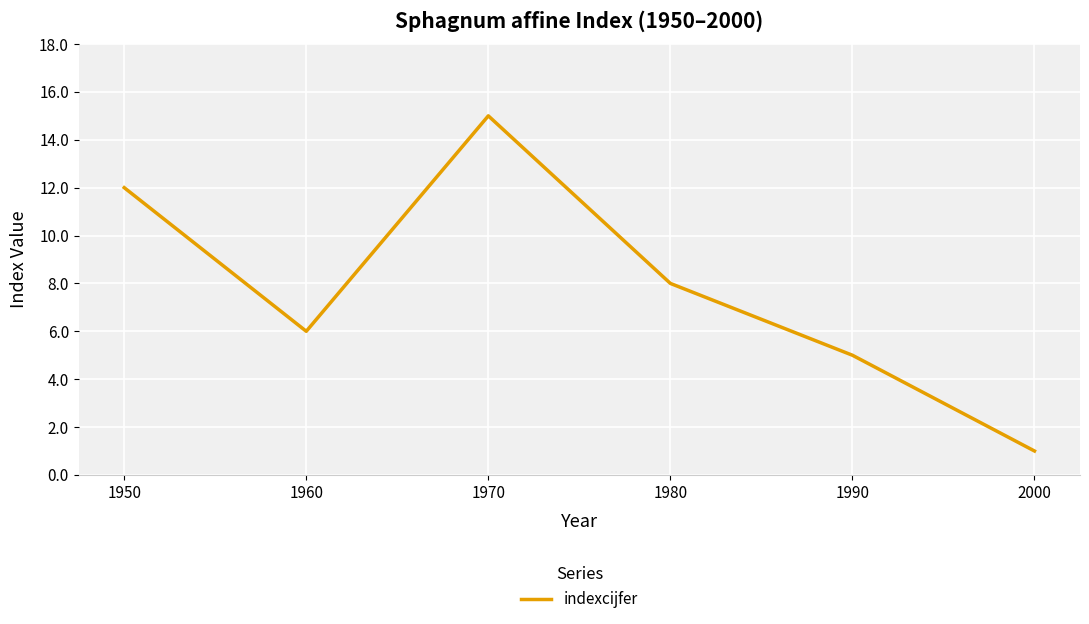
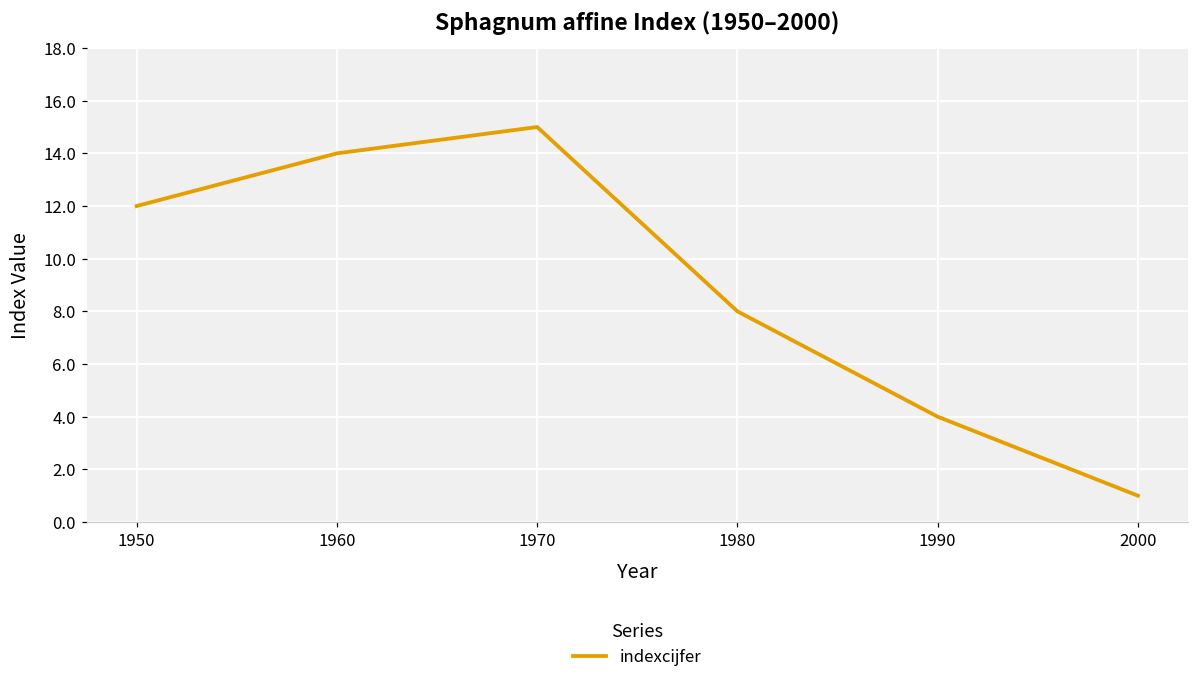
1960: 6 -> 14
1990: 5 -> 4
